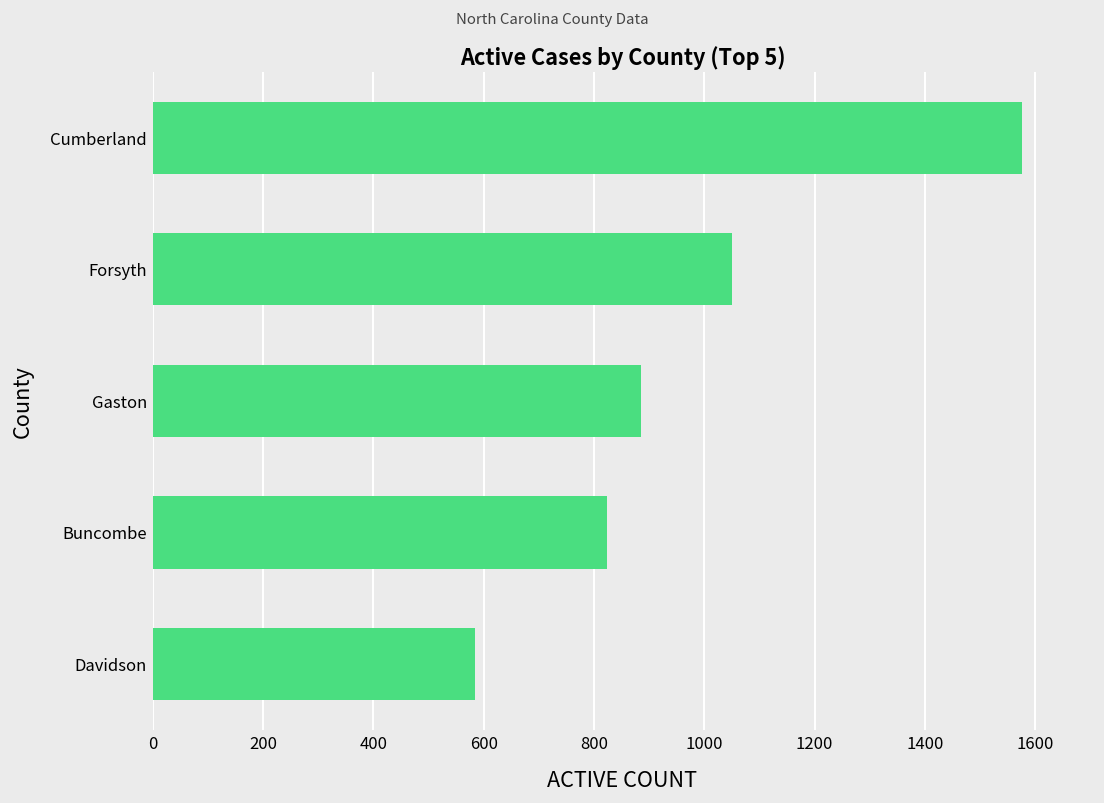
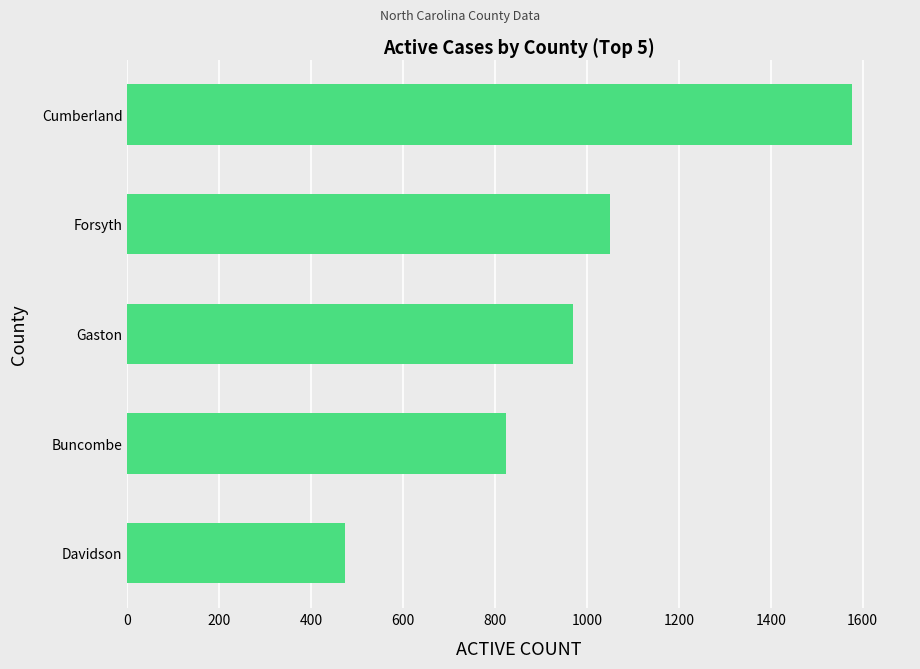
Gaston: 890 -> 970
Davidson: 580 -> 470
